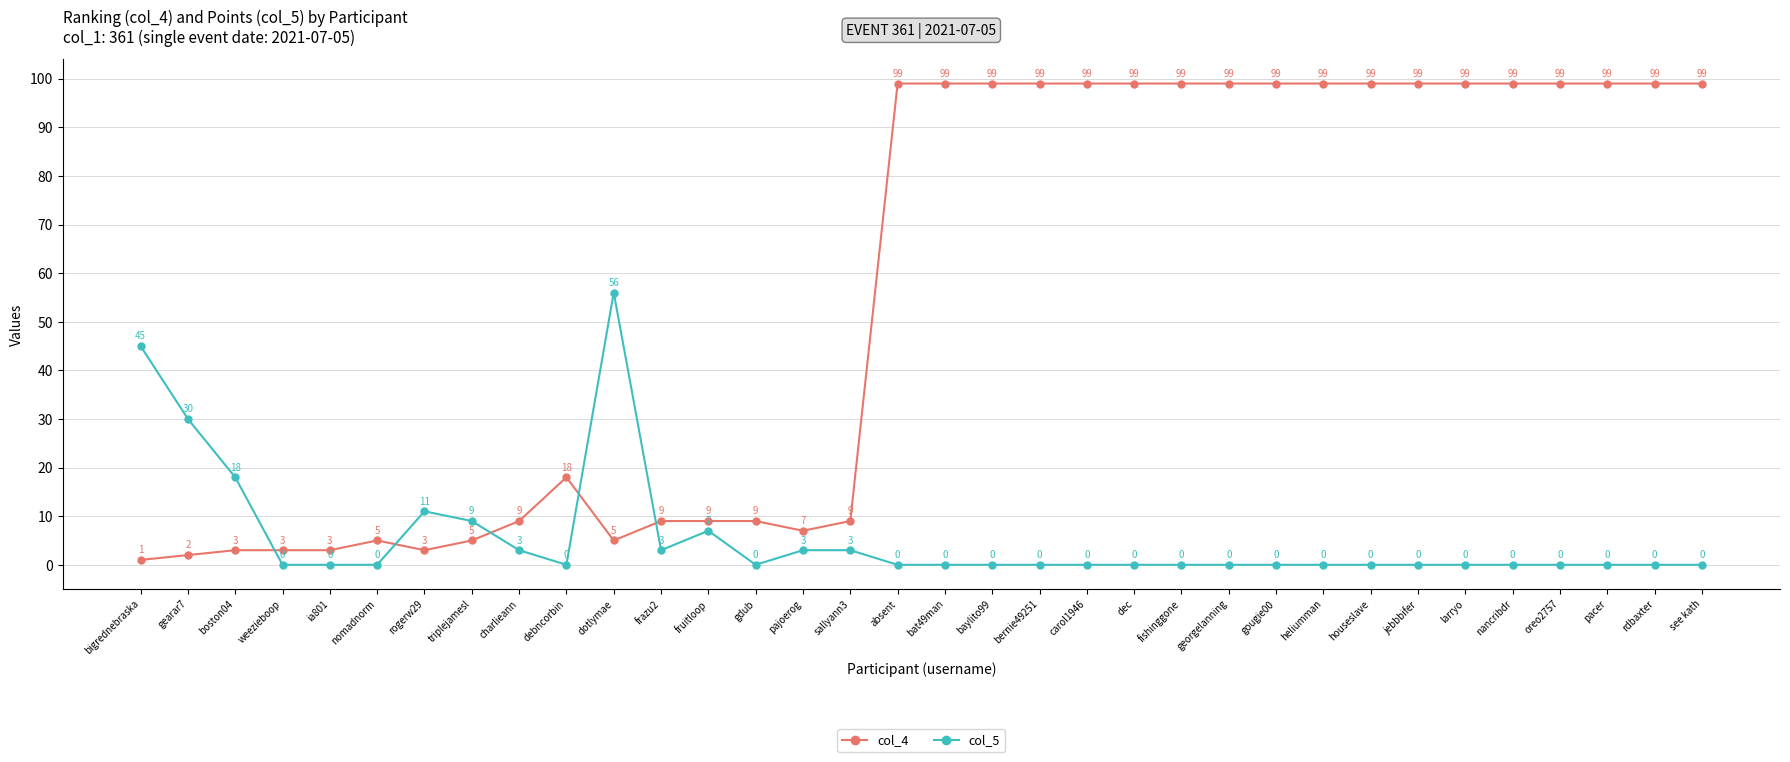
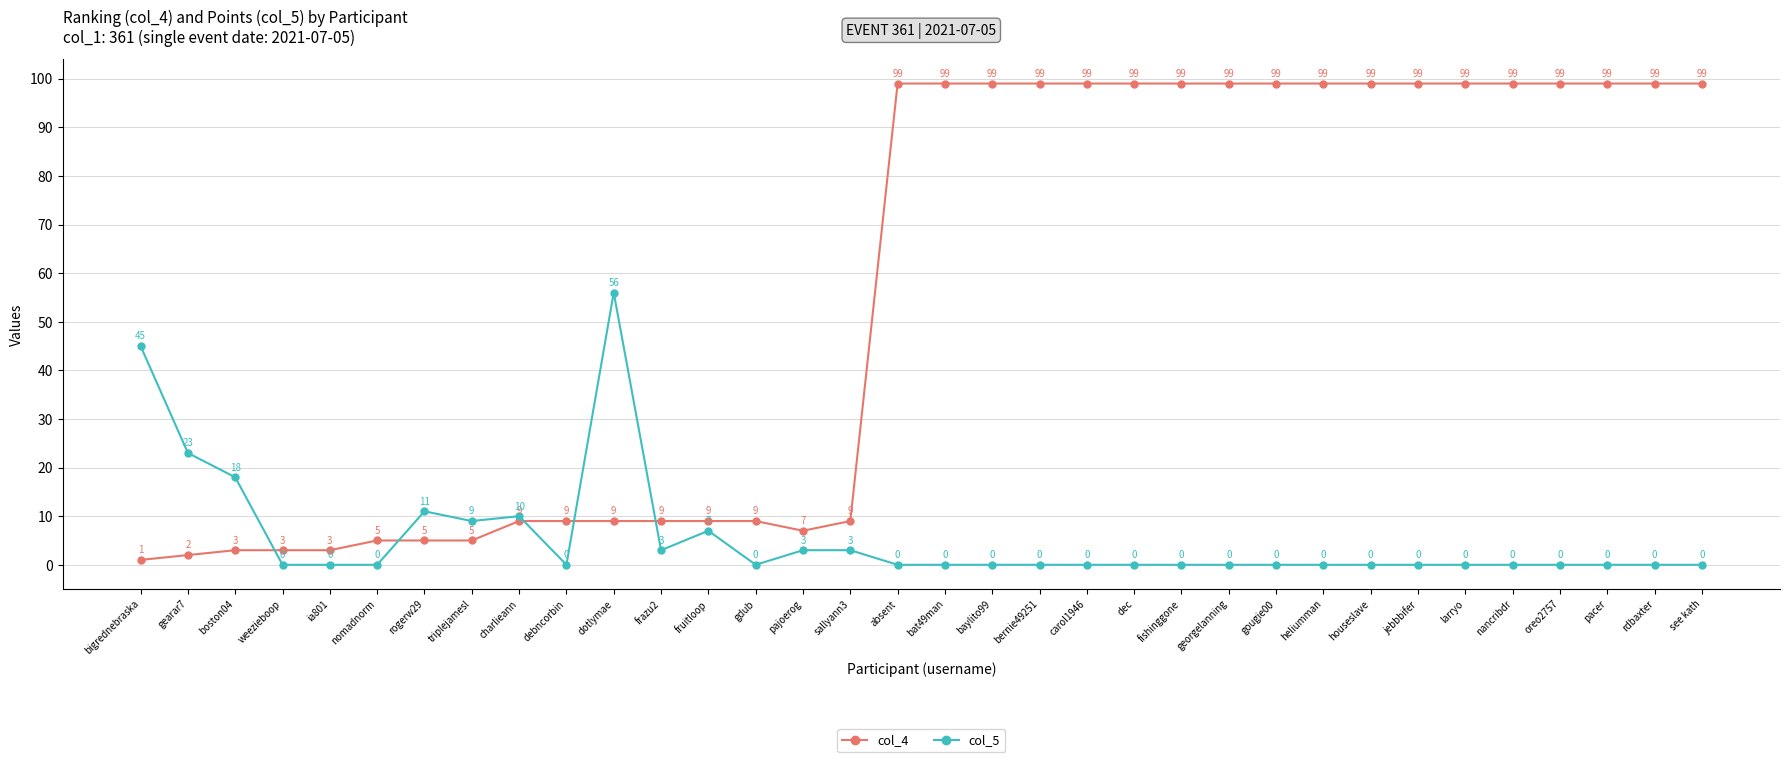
col_5, gearar7: 30 -> 23
col_4, rogerw29: 3 -> 5
col_5, charlieann: 3 -> 10
col_4, debncorbin: 18 -> 9
col_4, dotlymae: 5 -> 9
